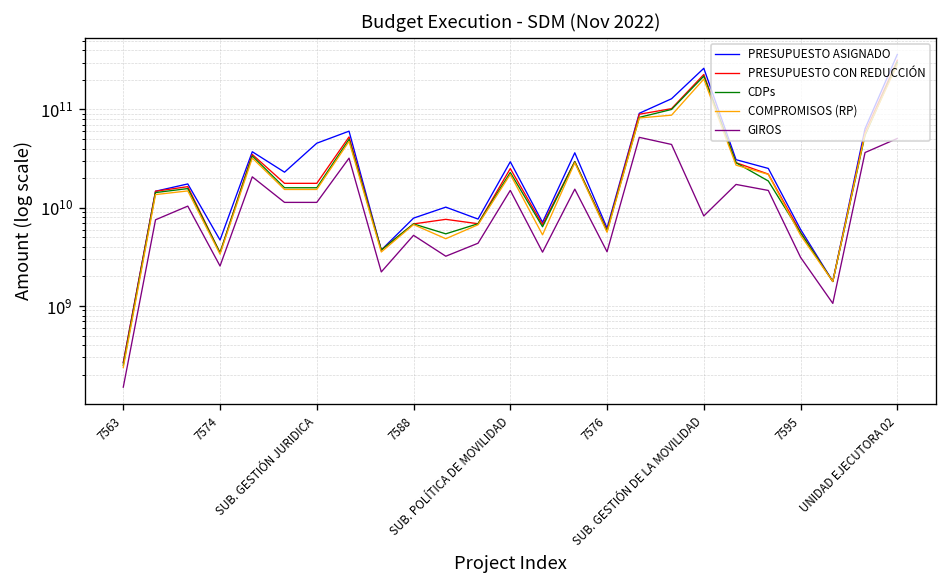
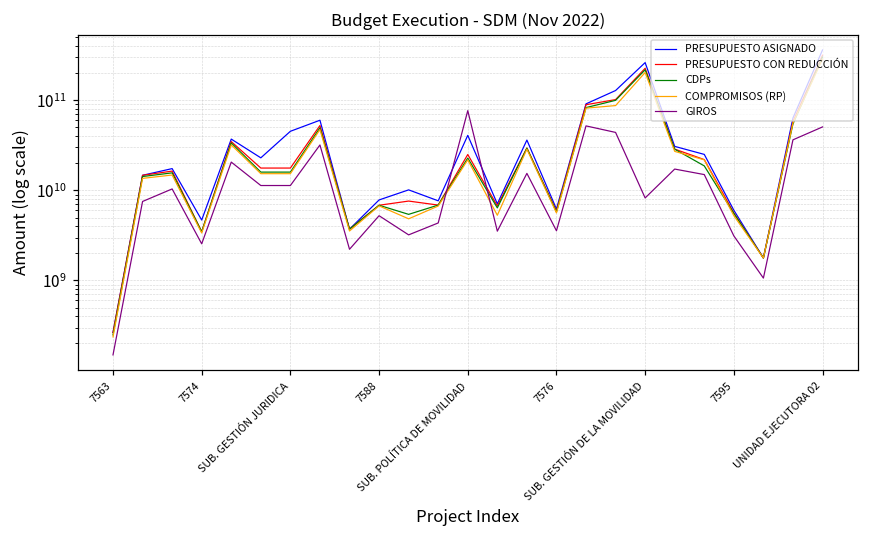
PRESUPUESTO ASIGNADO, SUB. POLÍTICA DE MOVILIDAD: 29000000000 -> 40000000000
GIROS, SUB. POLÍTICA DE MOVILIDAD: 15000000000 -> 80000000000
